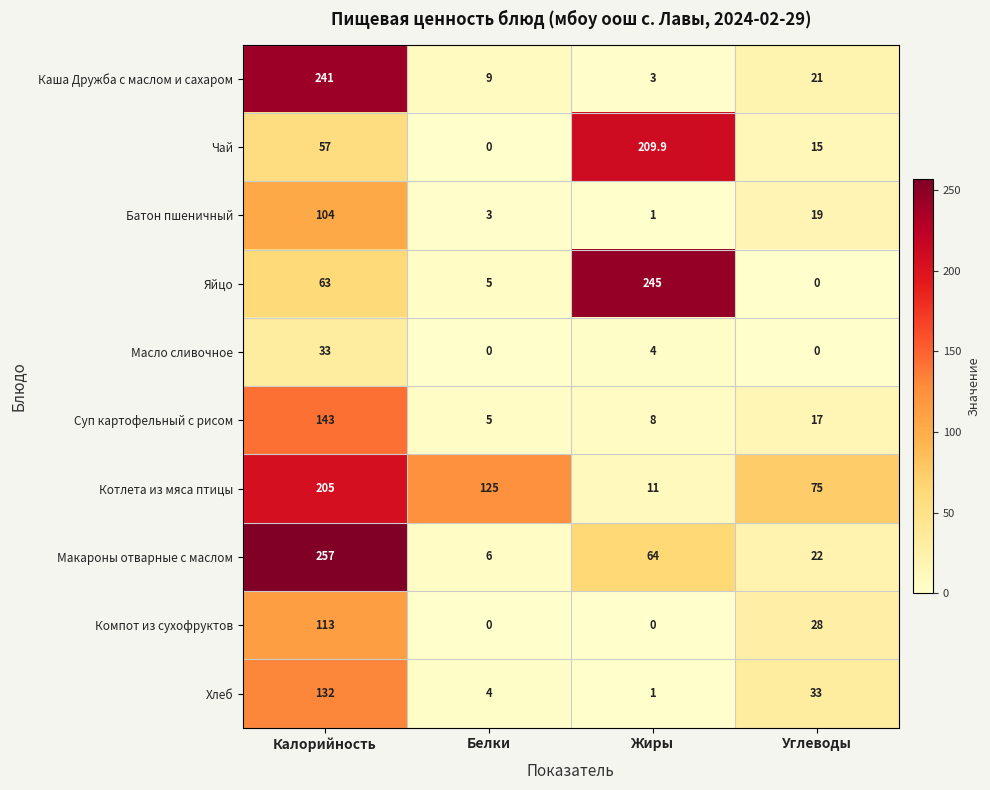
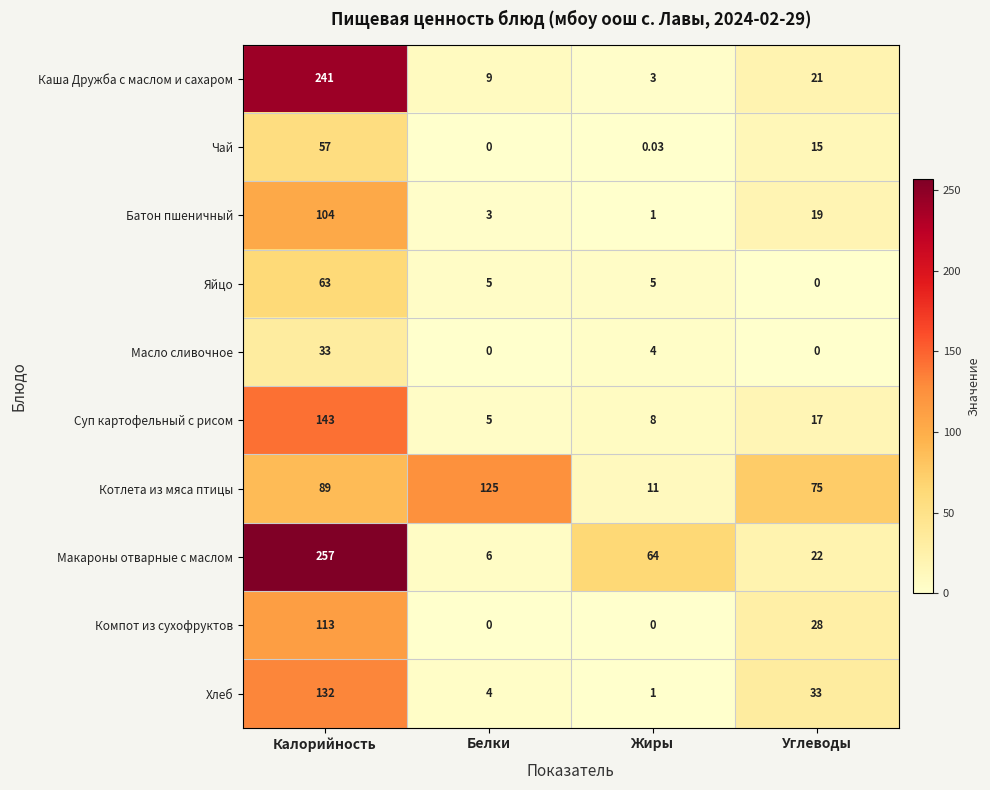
Чай, Жиры: 209.9 -> 0.03
Яйцо, Жиры: 245 -> 5
Котлета из мяса птицы, Калорийность: 205 -> 89
